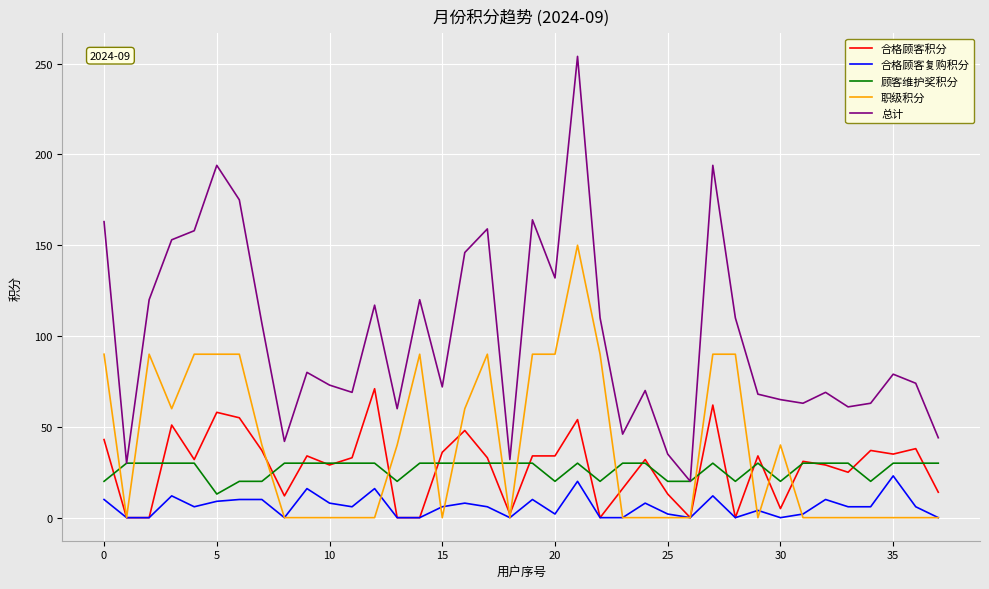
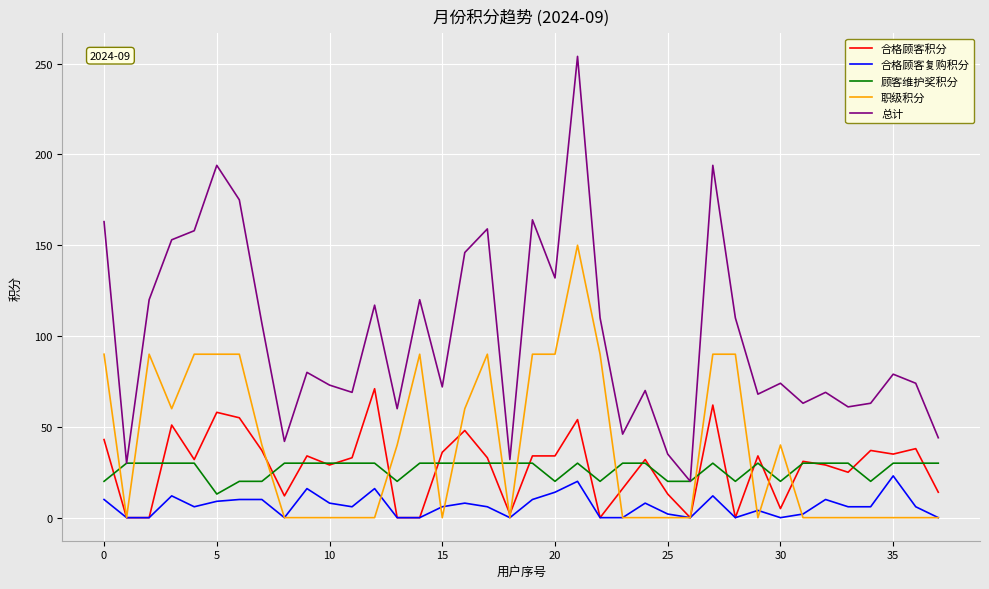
合格顾客复购积分, 20: 2 -> 14
总计, 30: 65 -> 74
